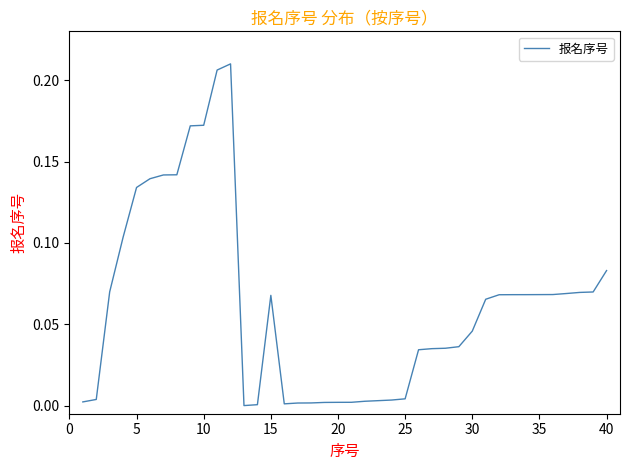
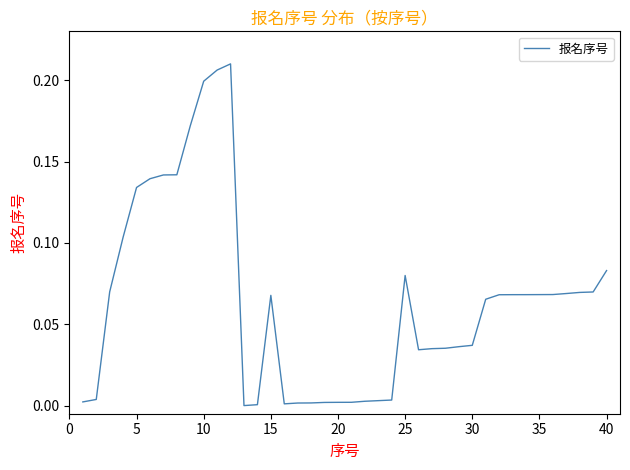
10: 0.172 -> 0.199
25: 0.004 -> 0.080
30: 0.046 -> 0.037
